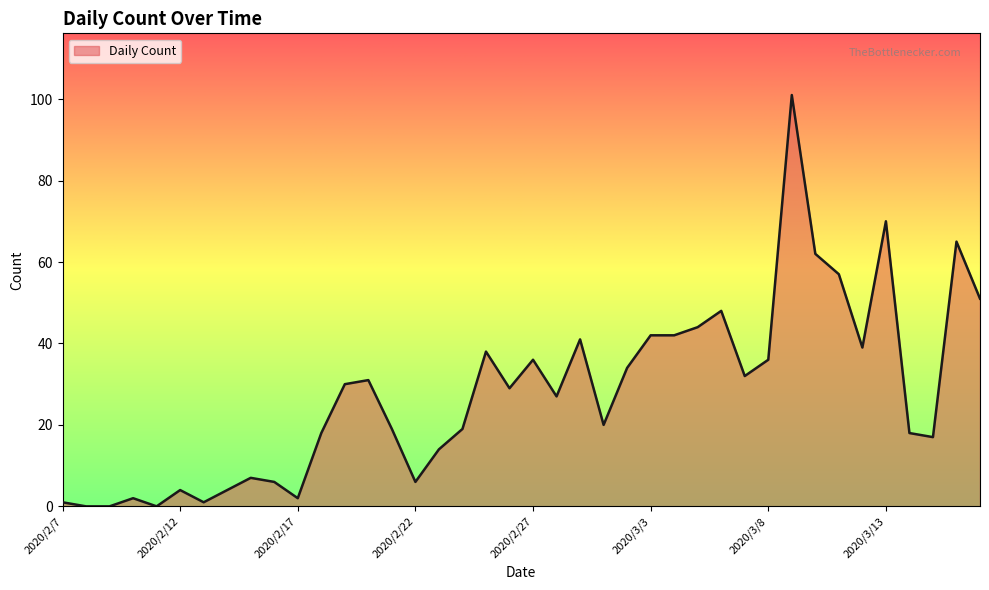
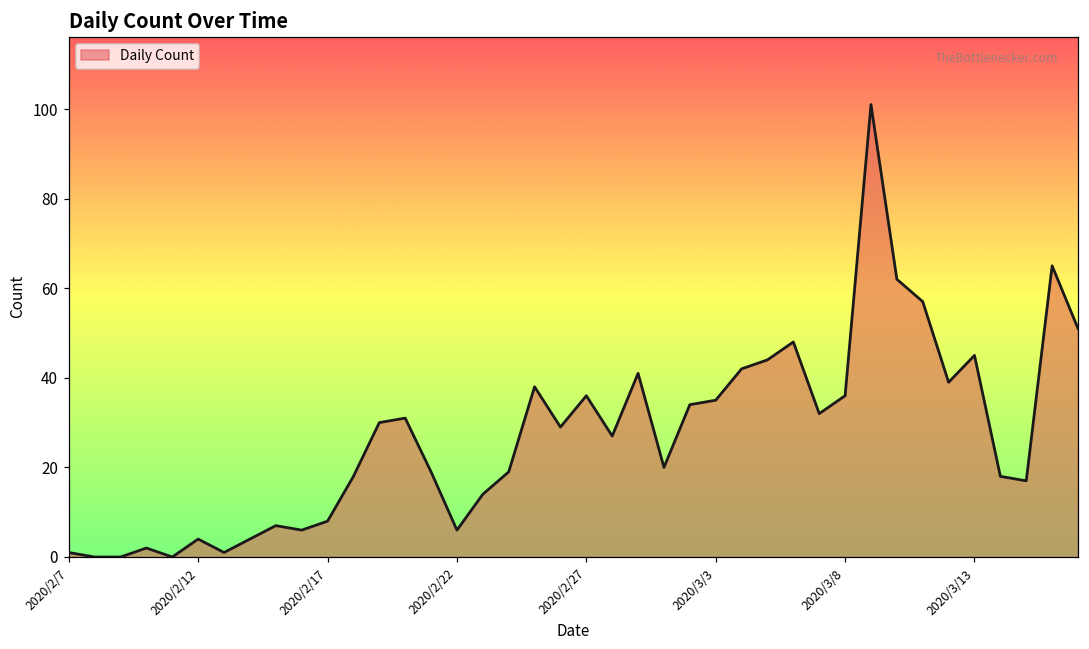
2020/2/17: 2 -> 8
2020/3/3: 42 -> 35
2020/3/13: 70 -> 45
